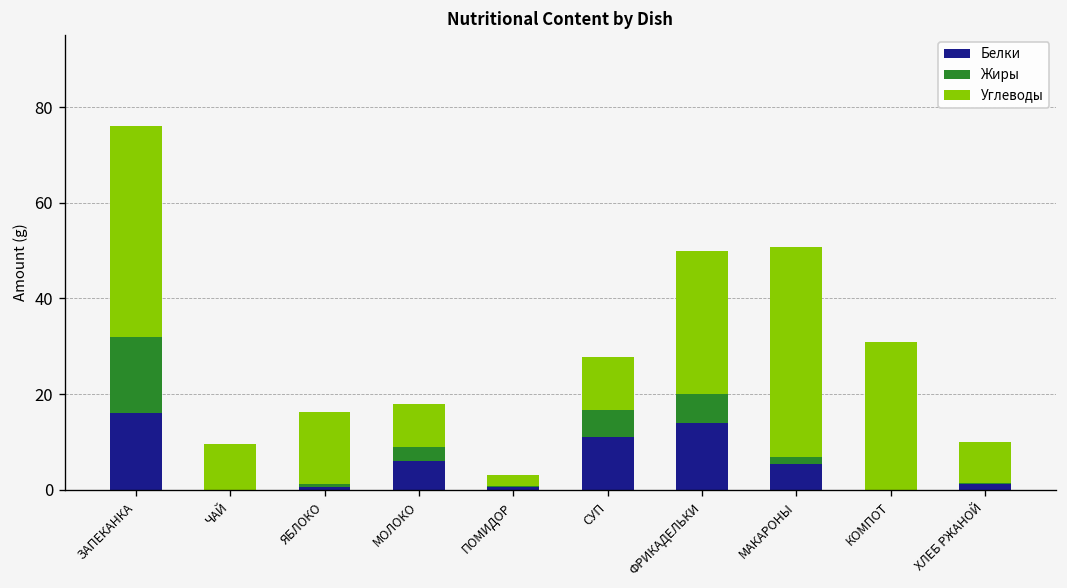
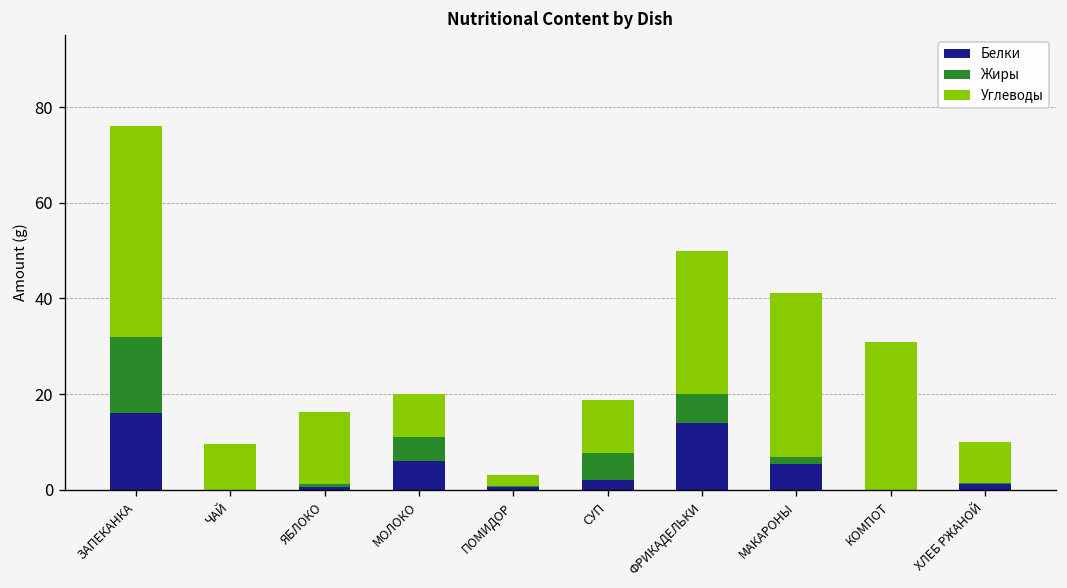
Жиры, МОЛОКО: 3 -> 5
Белки, СУП: 11 -> 2
Углеводы, МАКАРОНЫ: 44 -> 34
